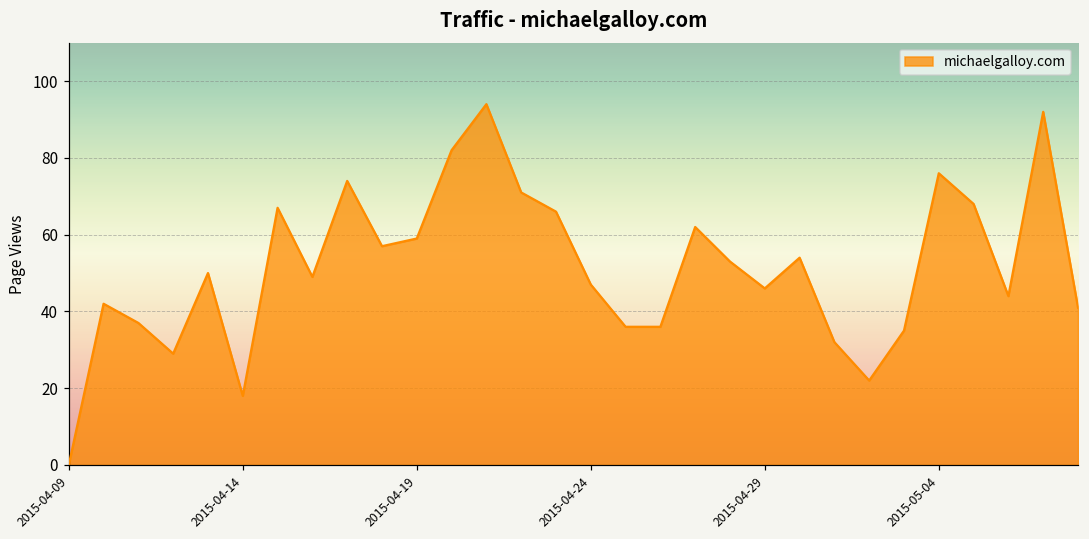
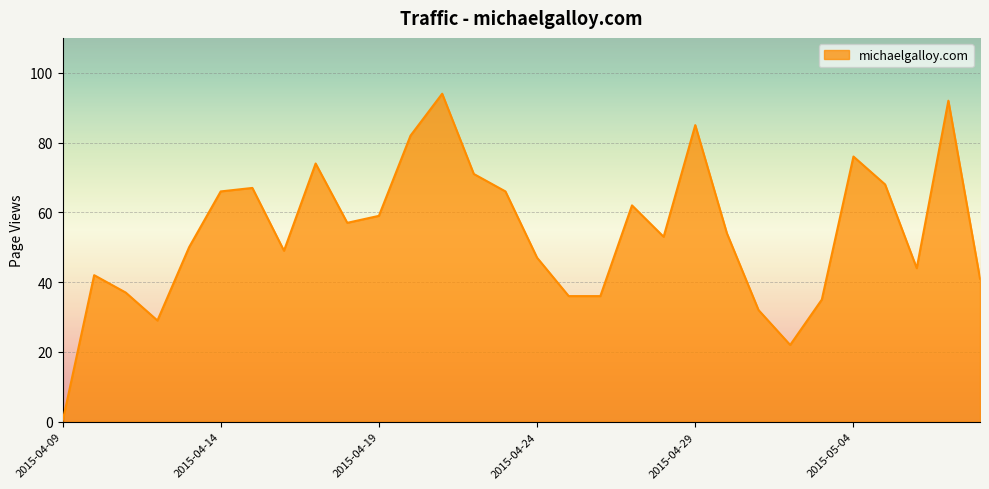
2015-04-14: 18 -> 66
2015-04-29: 46 -> 85
